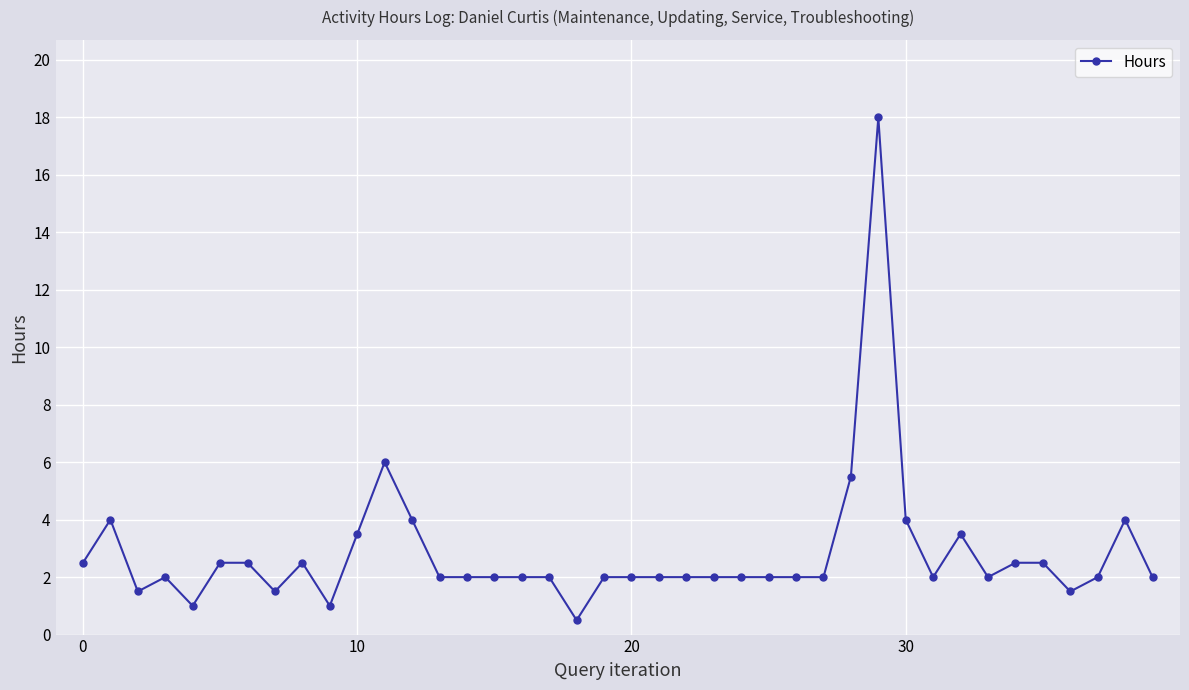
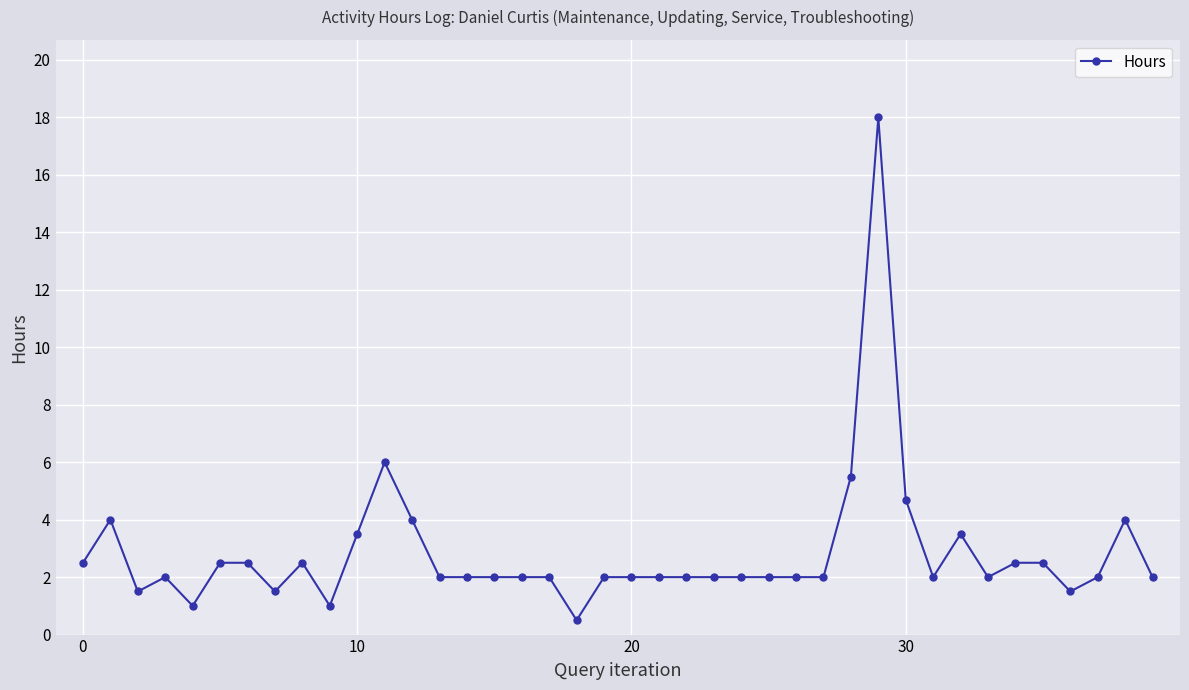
30: 4.0 -> 4.7
